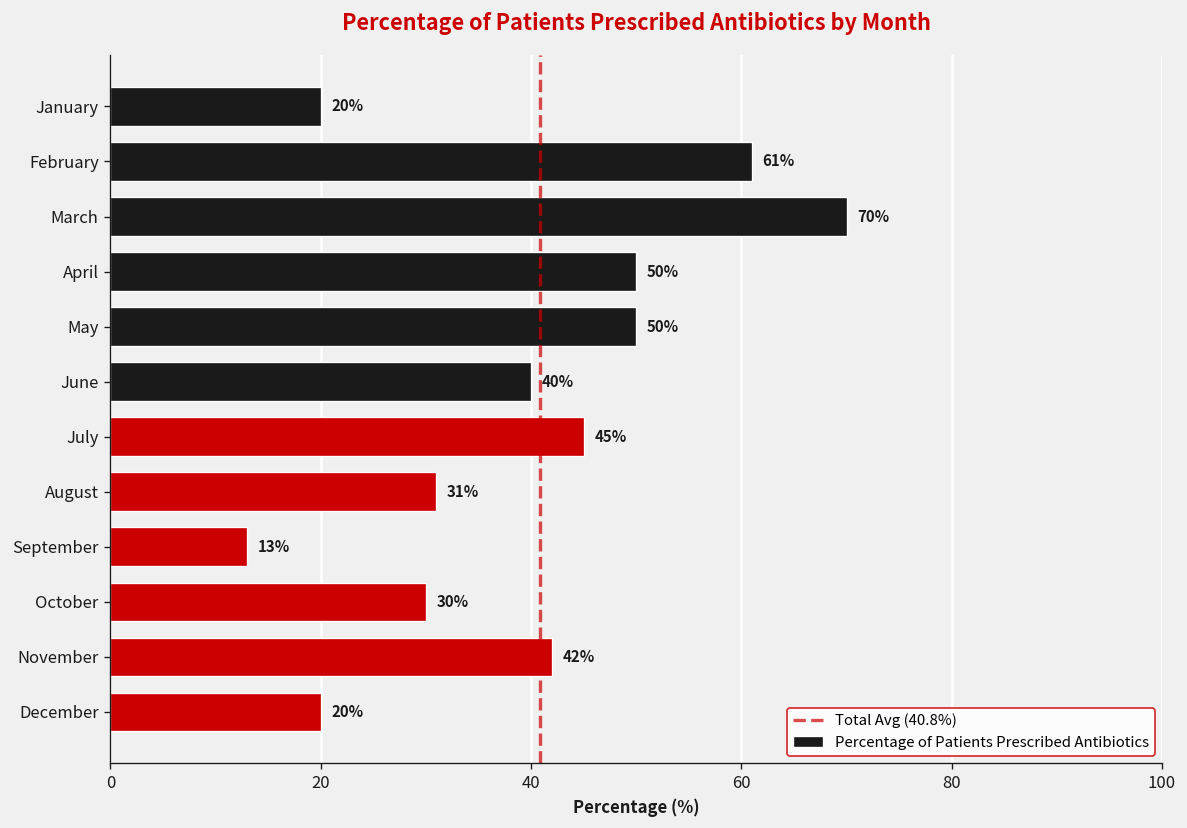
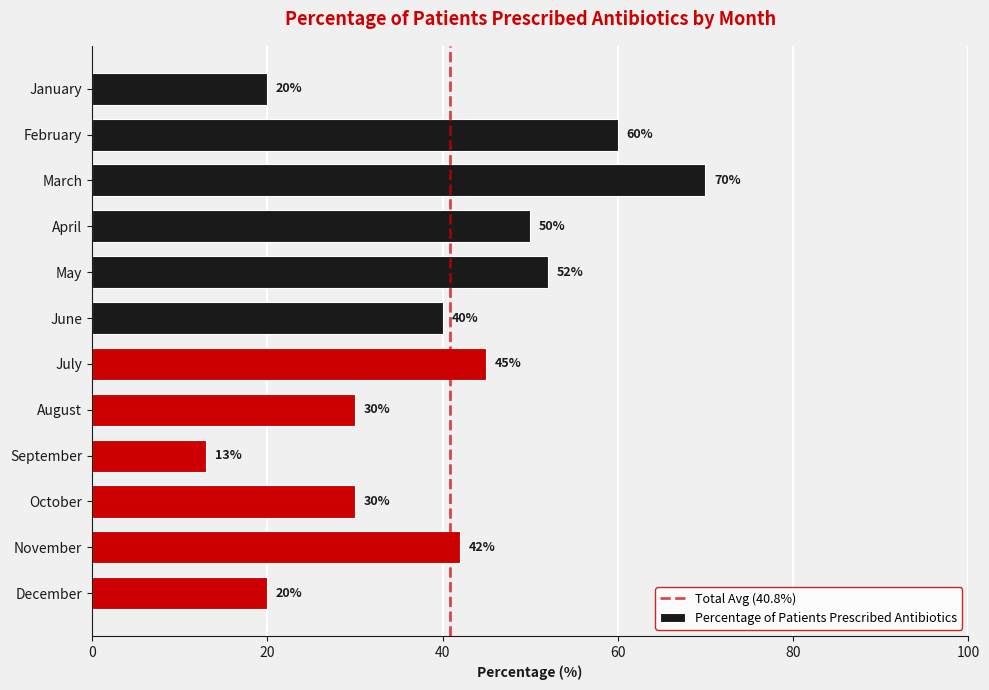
February: 61% -> 60%
May: 50% -> 52%
August: 31% -> 30%
